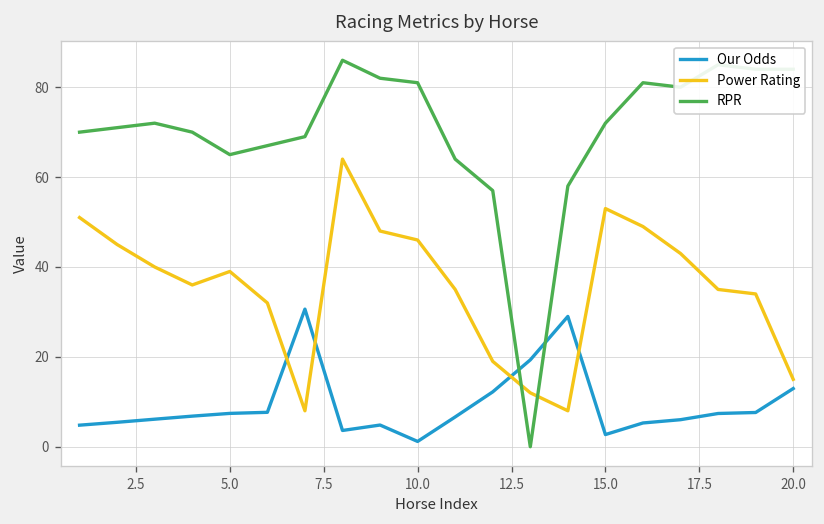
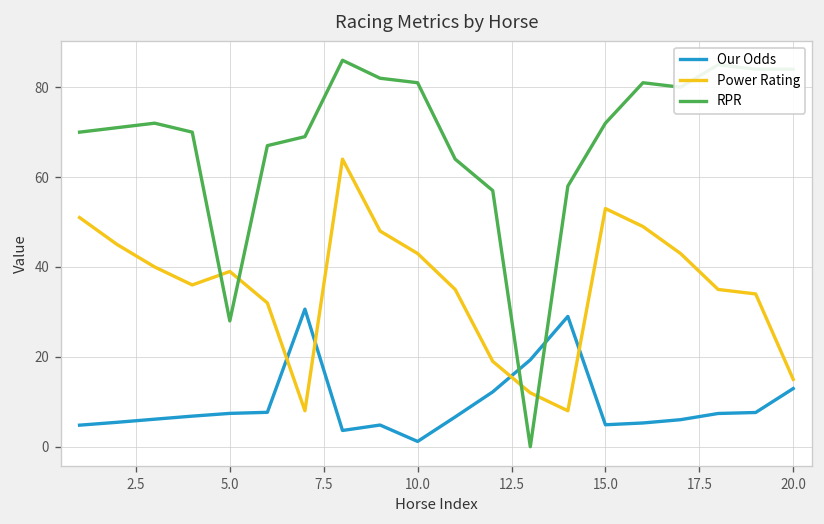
RPR, 5.0: 65 -> 28
Power Rating, 10.0: 46 -> 43
Our Odds, 15.0: 3 -> 5
